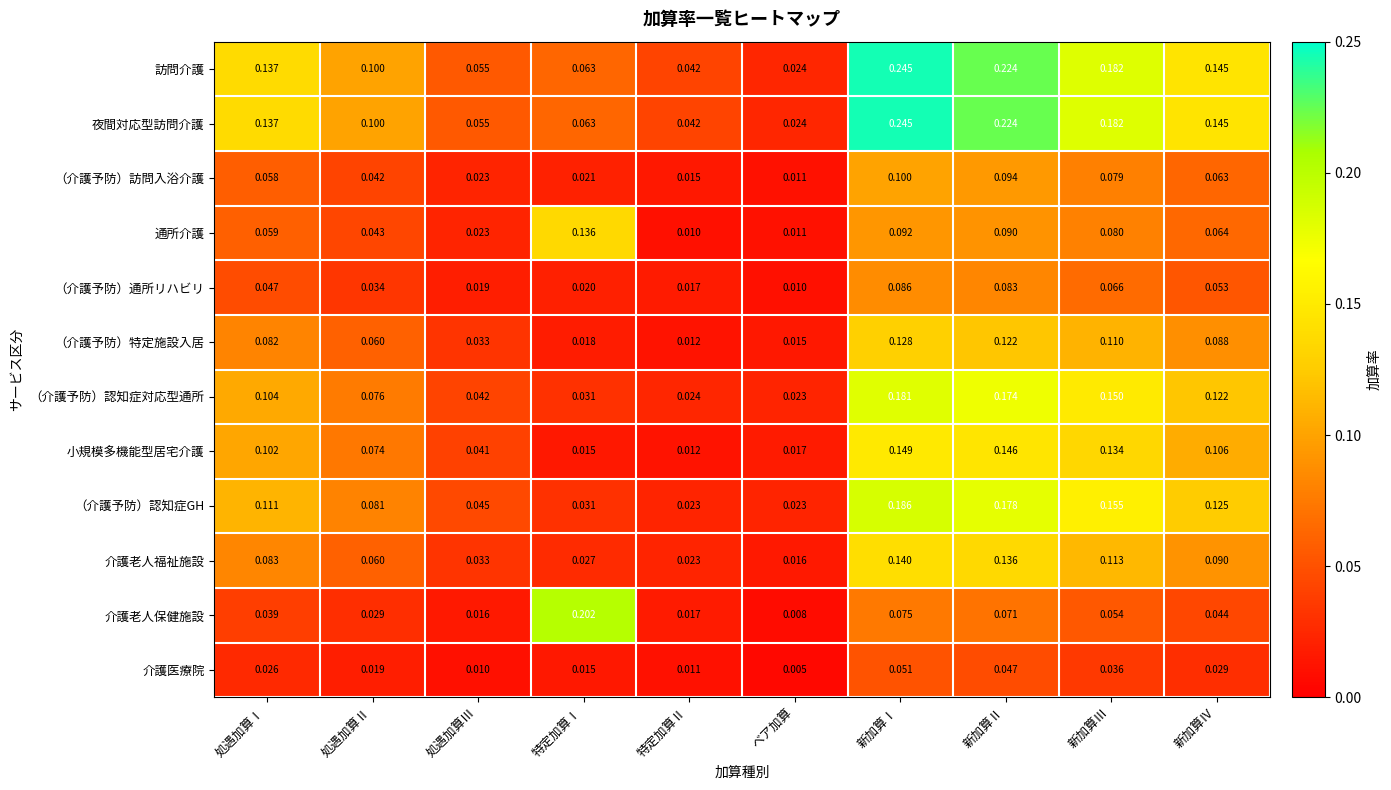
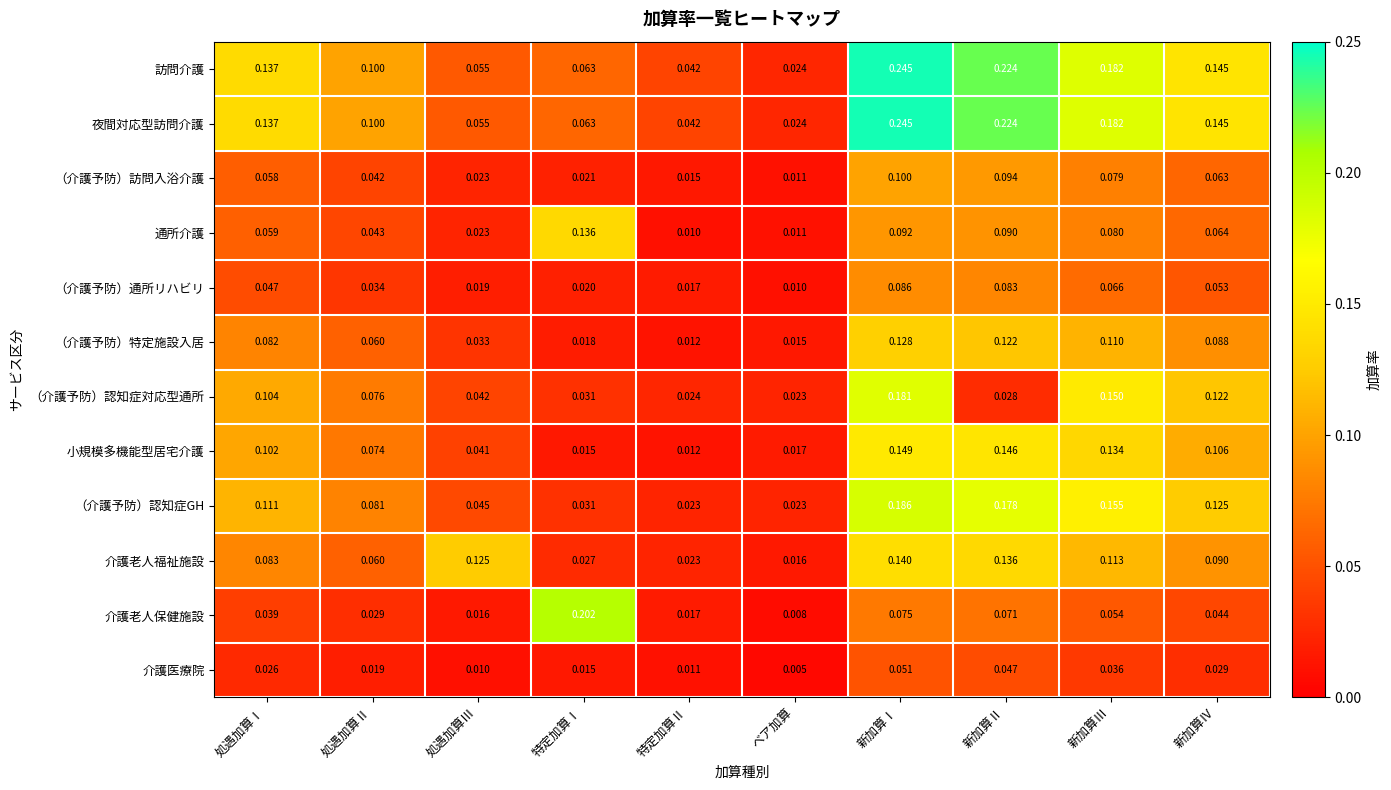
（介護予防）認知症対応型通所, 新加算Ⅱ: 0.174 -> 0.028
介護老人福祉施設, 処遇加算Ⅲ: 0.033 -> 0.125
